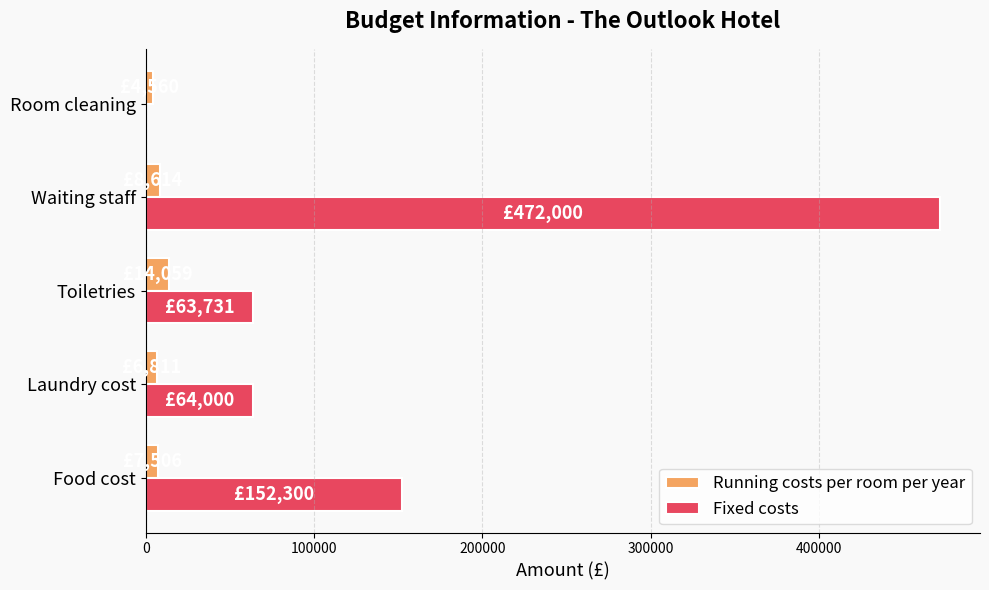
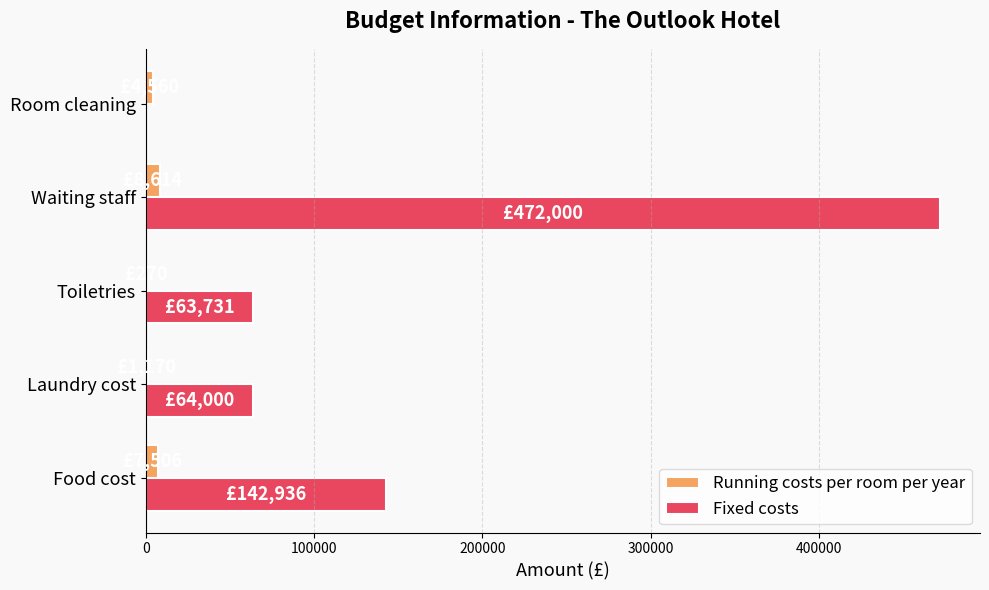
Running costs per room per year, Toiletries: 14000 -> 0
Running costs per room per year, Laundry cost: 7000 -> 1000
Fixed costs, Food cost: £152,300 -> £142,936
